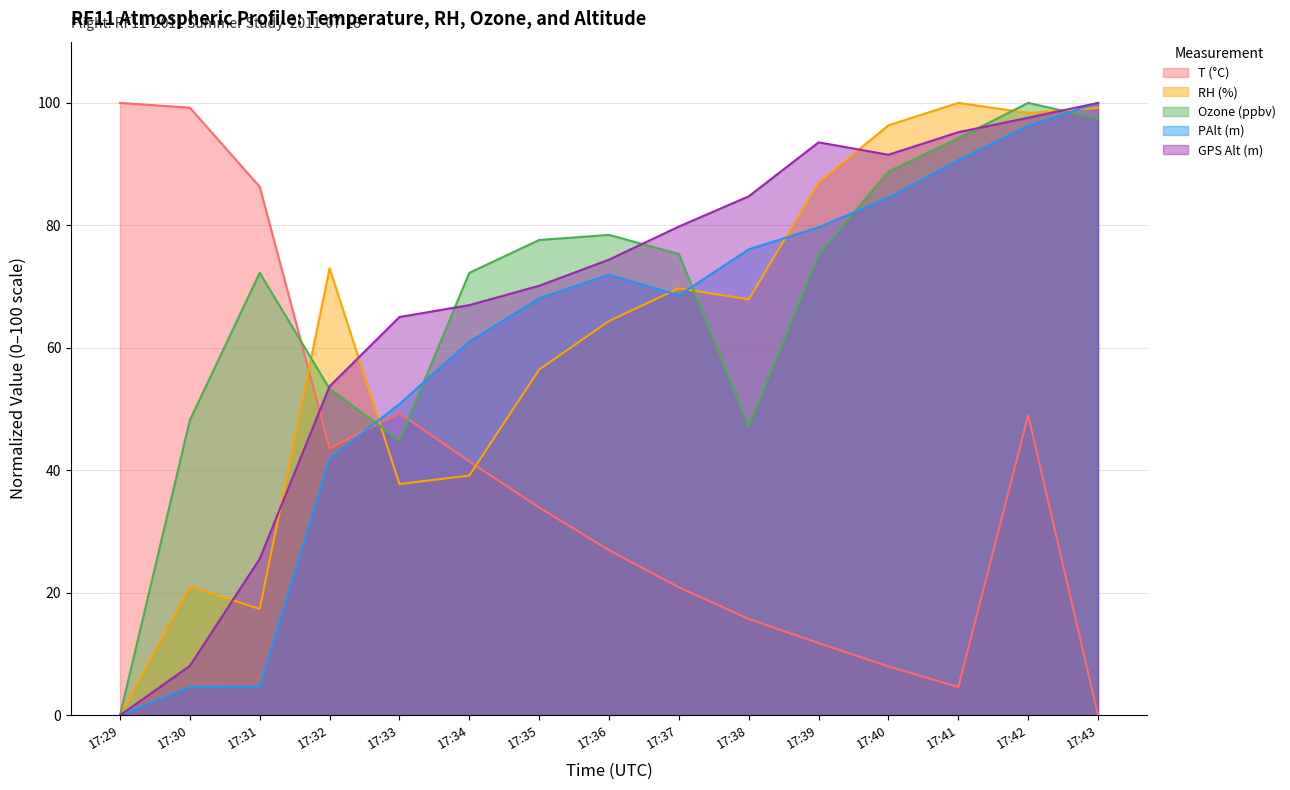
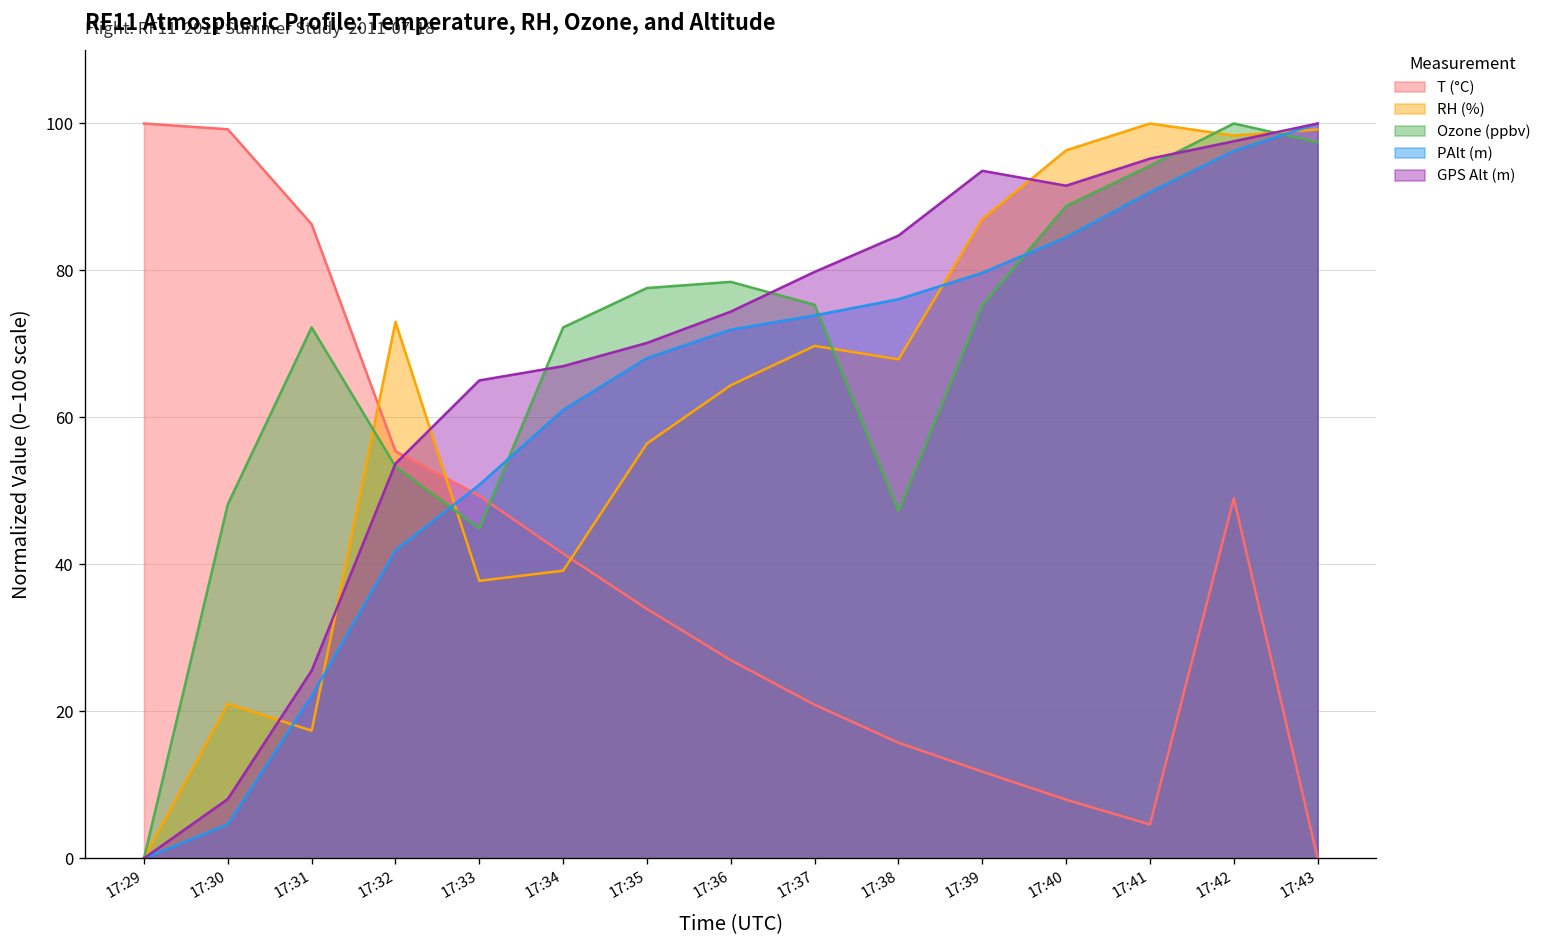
PAlt (m), 17:31: 5 -> 22
T (°C), 17:32: 44 -> 55
PAlt (m), 17:37: 69 -> 74
